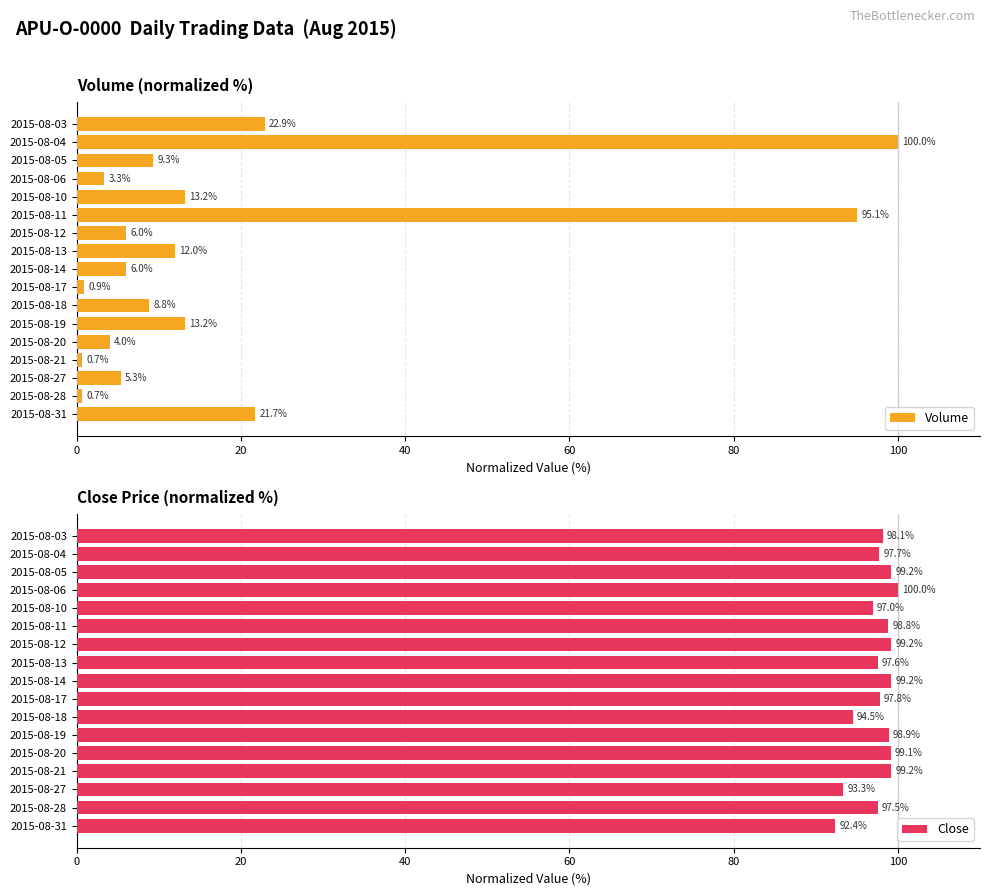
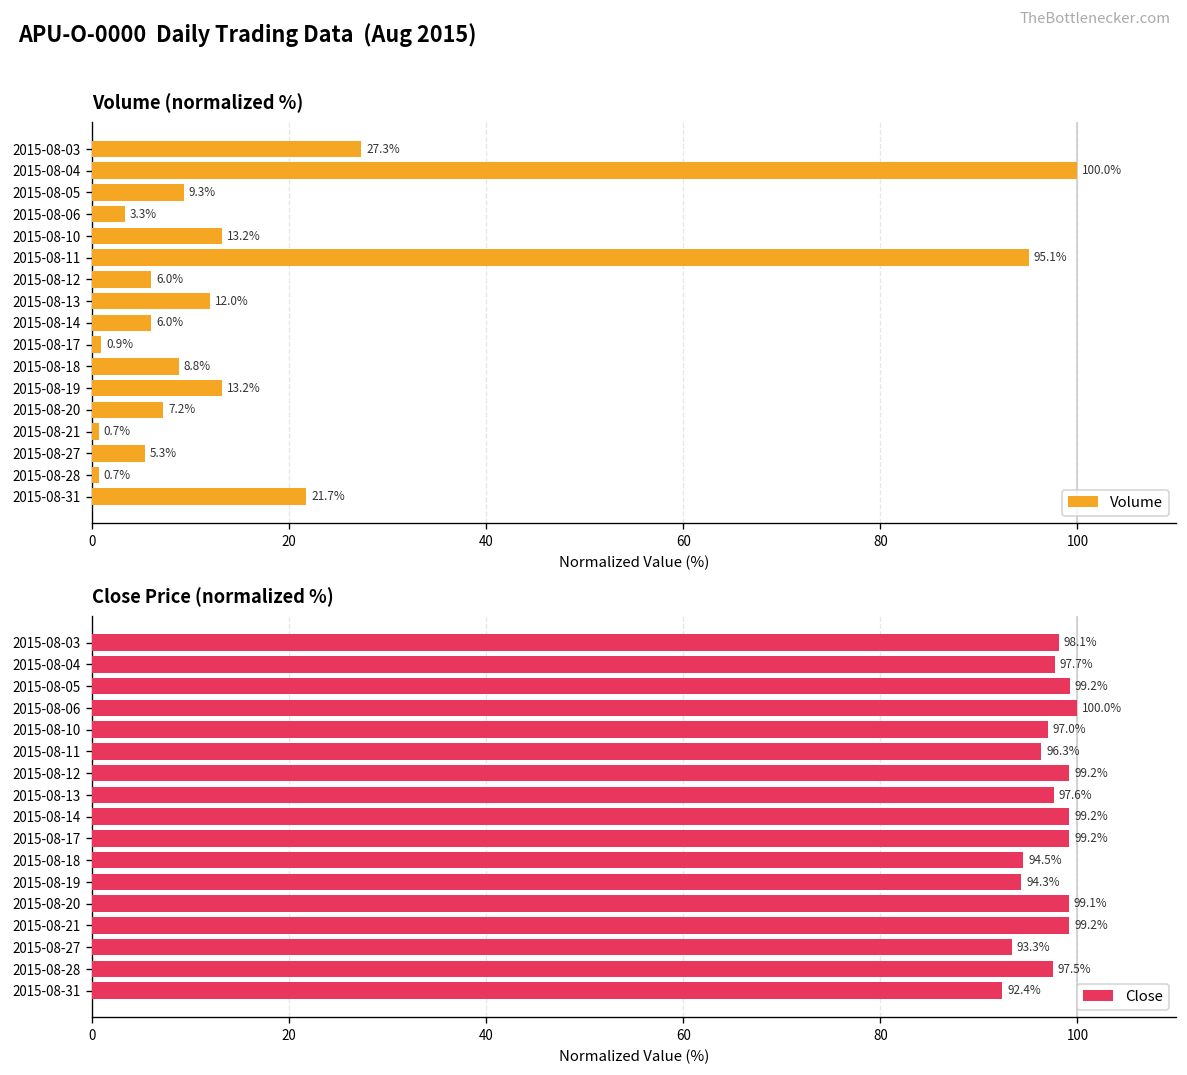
Volume (normalized %), 2015-08-03: 22.9% -> 27.3%
Volume (normalized %), 2015-08-20: 4.0% -> 7.2%
Close Price (normalized %), 2015-08-11: 98.8% -> 96.3%
Close Price (normalized %), 2015-08-17: 97.8% -> 99.2%
Close Price (normalized %), 2015-08-19: 98.9% -> 94.3%
